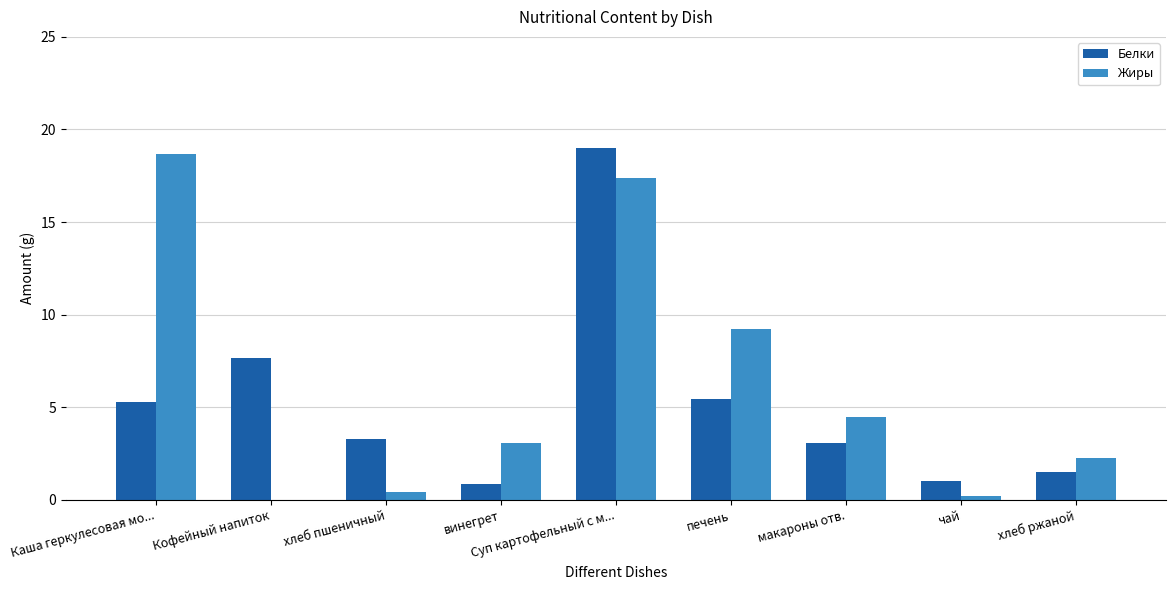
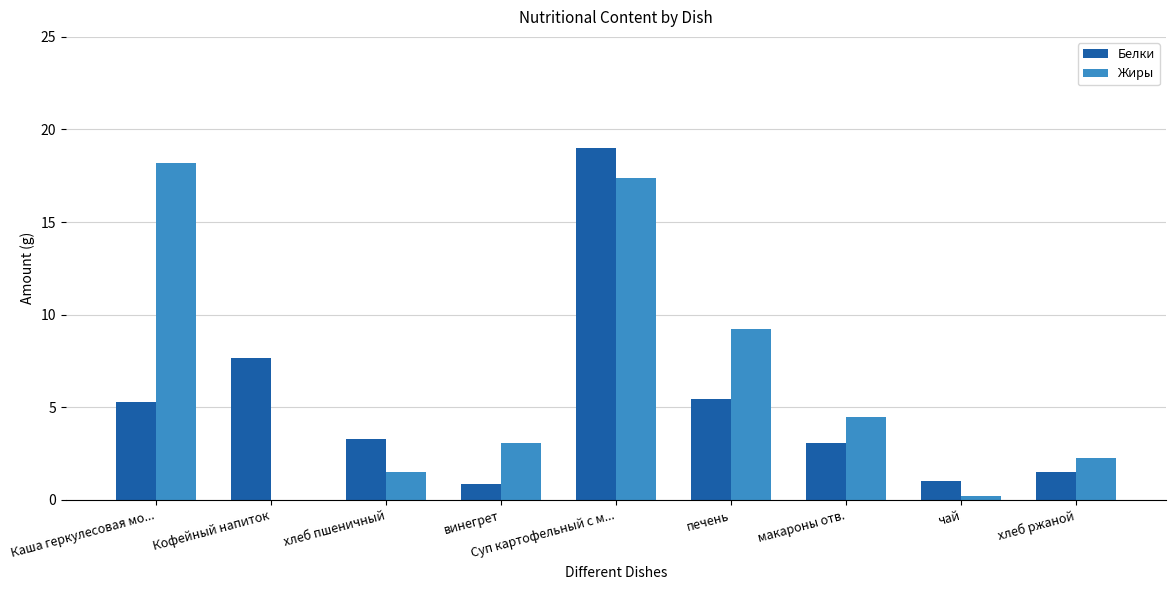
Жиры, Каша геркулесовая мо...: 18.7 -> 18.2
Жиры, хлеб пшеничный: 0.4 -> 1.5
